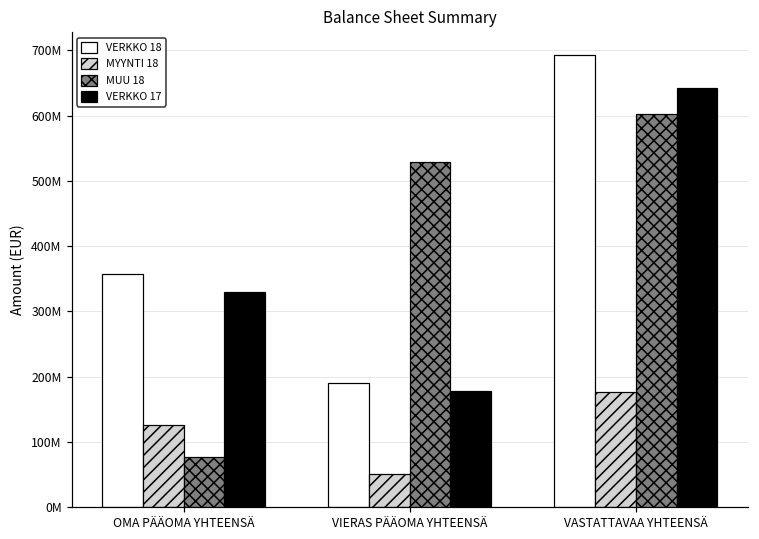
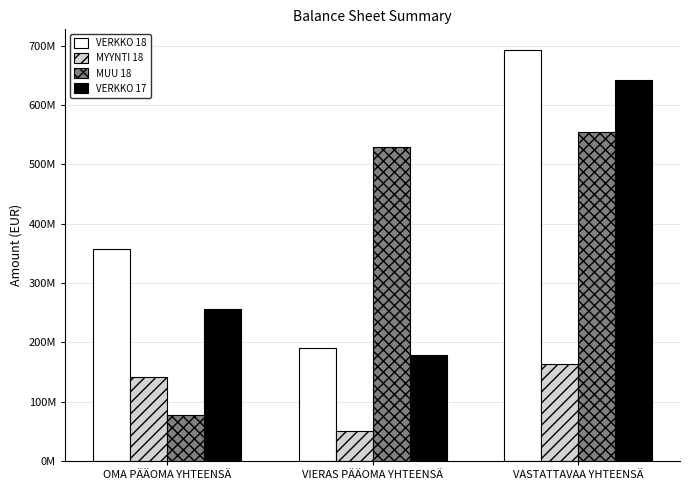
MYYNTI 18, OMA PÄÄOMA YHTEENSÄ: 130000000 -> 140000000
VERKKO 17, OMA PÄÄOMA YHTEENSÄ: 330000000 -> 260000000
MYYNTI 18, VASTATTAVAA YHTEENSÄ: 180000000 -> 160000000
MUU 18, VASTATTAVAA YHTEENSÄ: 600000000 -> 560000000
